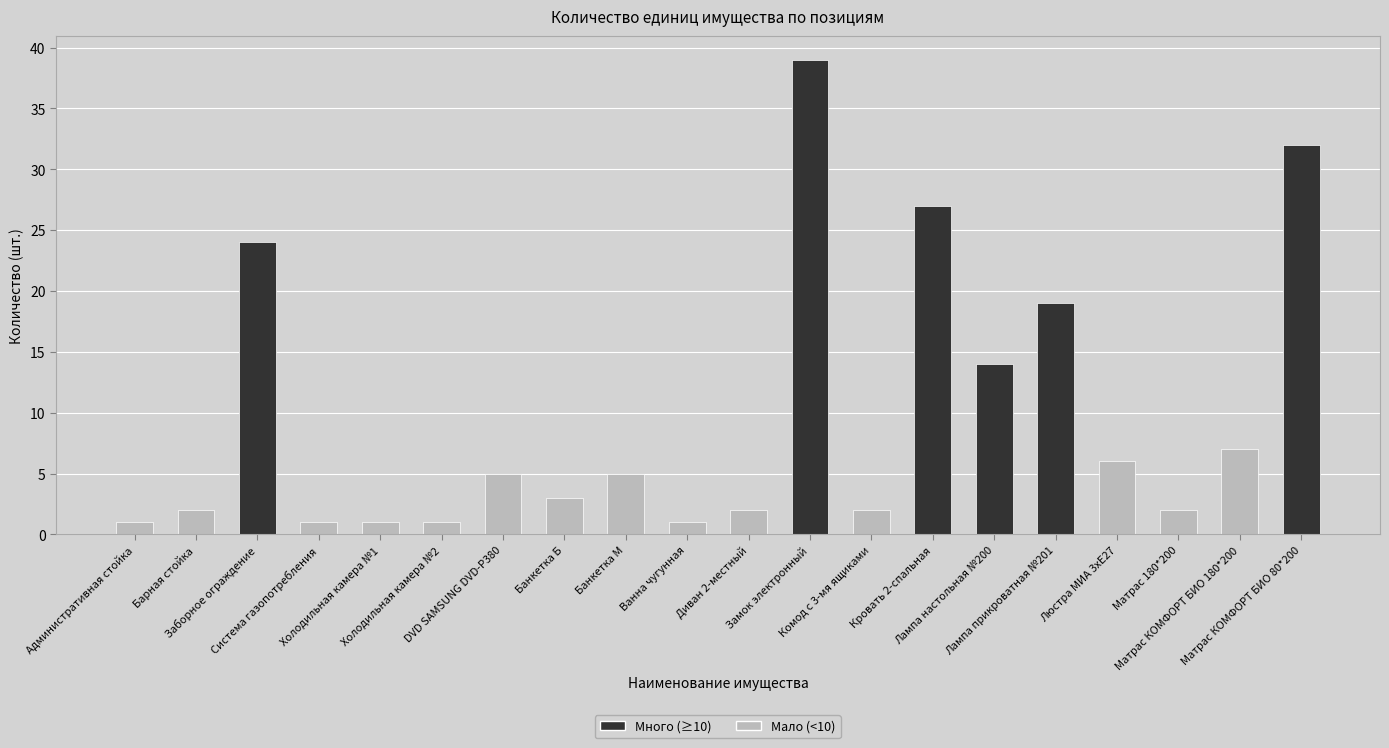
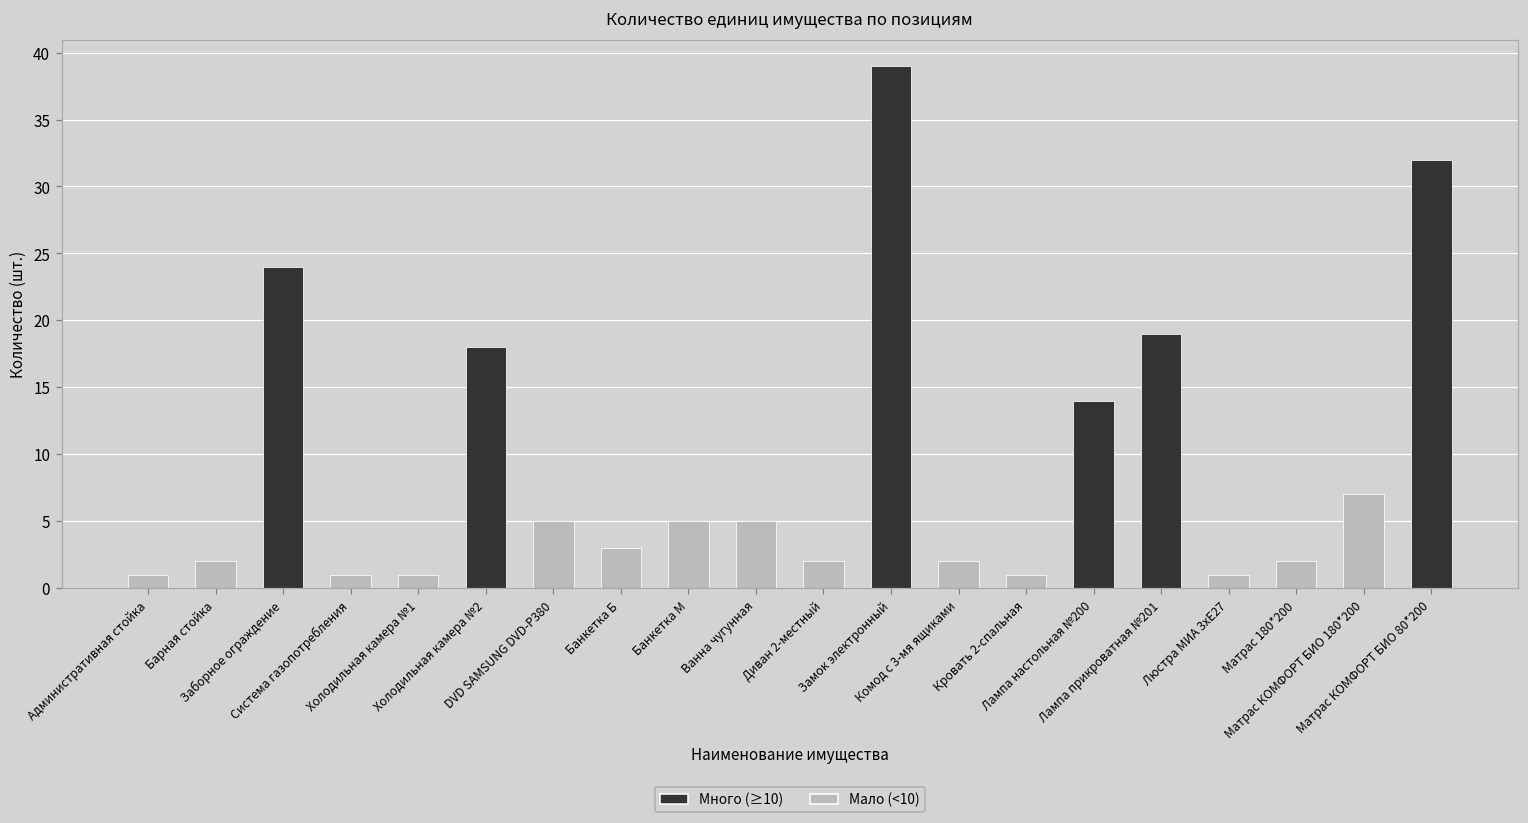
Холодильная камера №2: 1 -> 18
Ванна чугунная: 1 -> 5
Кровать 2-спальная: 27 -> 1
Люстра МИА 3хЕ27: 6 -> 1
